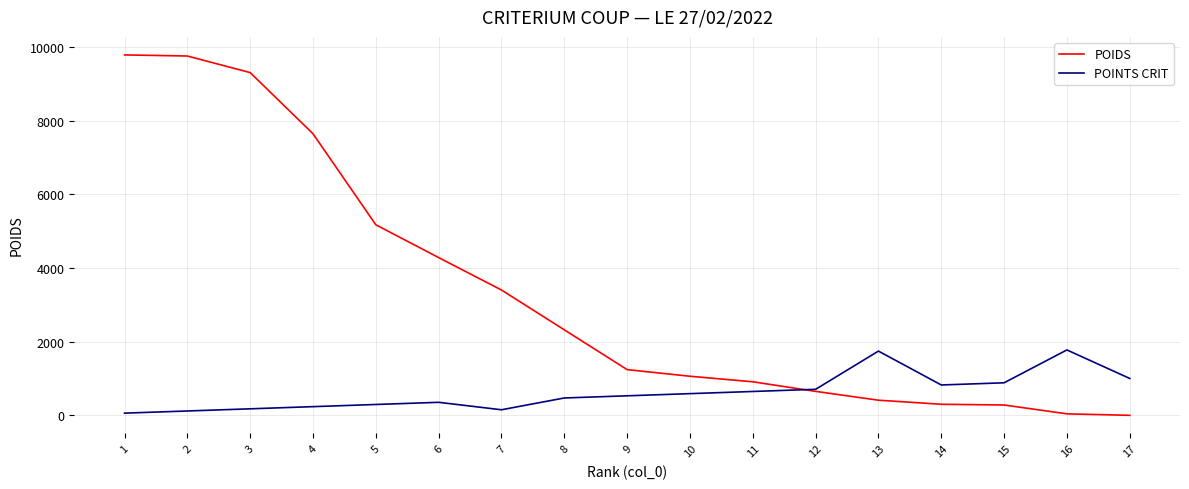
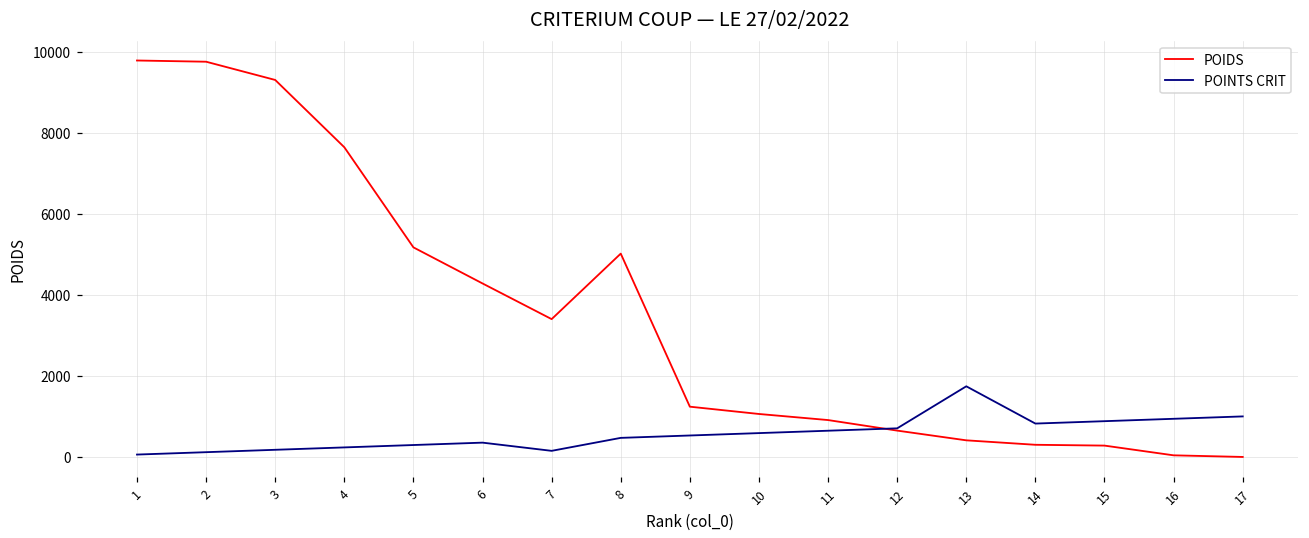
POIDS, 8: 2300 -> 5000
POINTS CRIT, 16: 1800 -> 900
